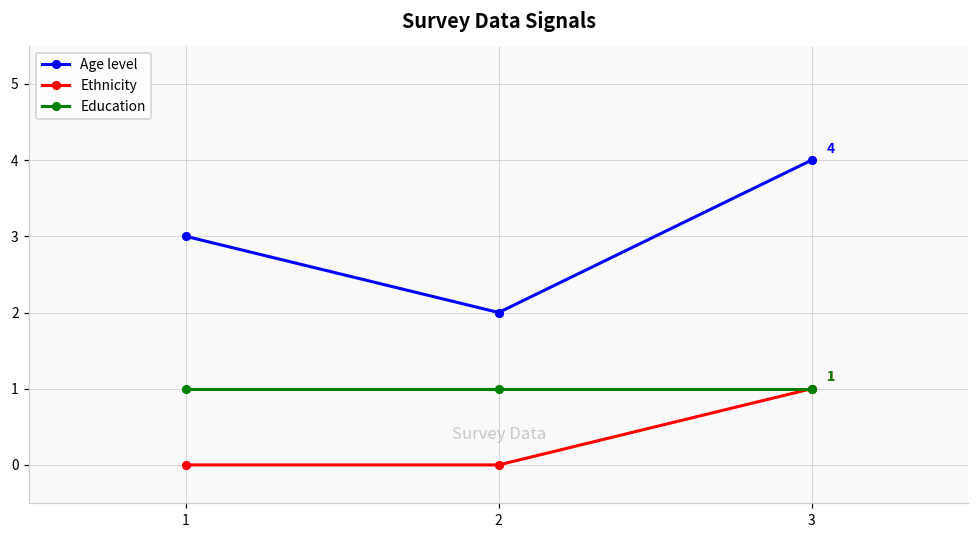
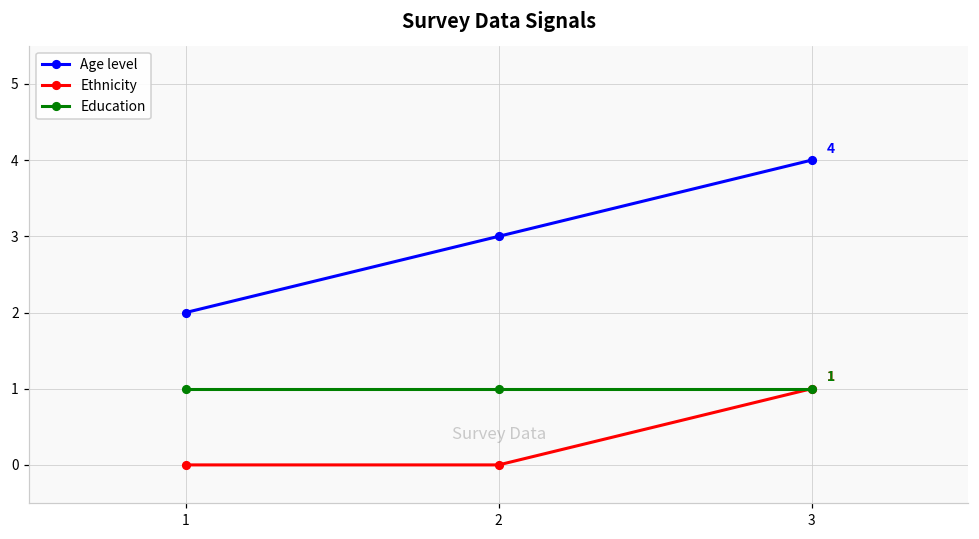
Age level, 1: 3 -> 2
Age level, 2: 2 -> 3
